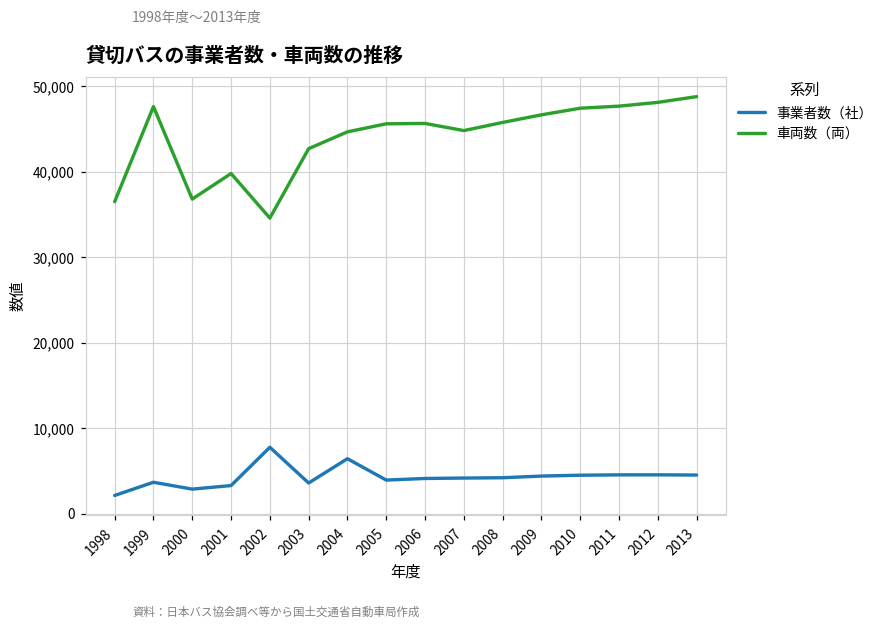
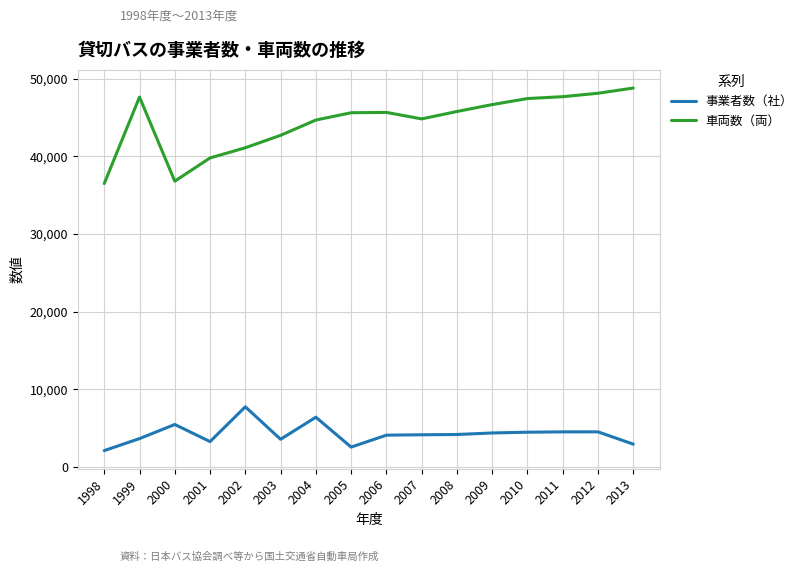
事業者数（社）, 2000: 3,000 -> 5,000
車両数（両）, 2002: 35,000 -> 41,000
事業者数（社）, 2005: 4,000 -> 3,000
事業者数（社）, 2013: 5,000 -> 3,000
